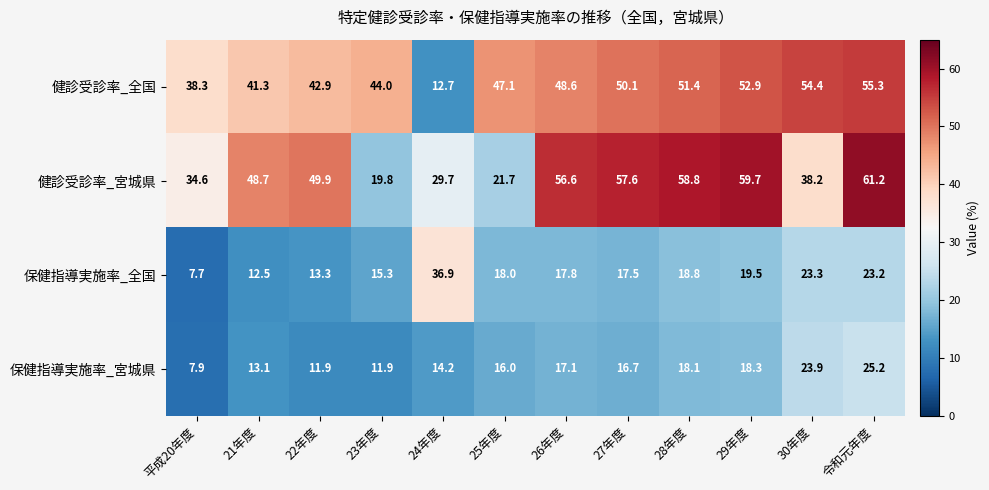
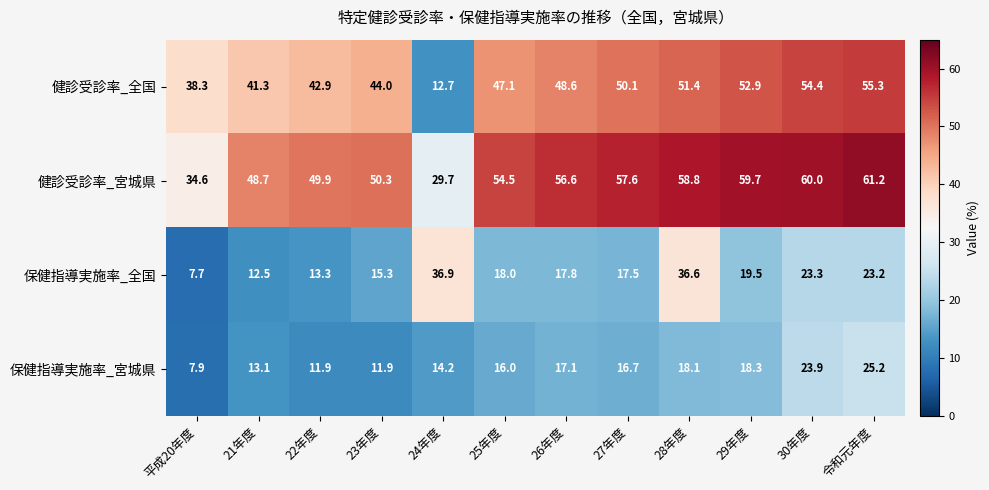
健診受診率_宮城県, 23年度: 19.8 -> 50.3
健診受診率_宮城県, 25年度: 21.7 -> 54.5
健診受診率_宮城県, 30年度: 38.2 -> 60.0
保健指導実施率_全国, 28年度: 18.8 -> 36.6
